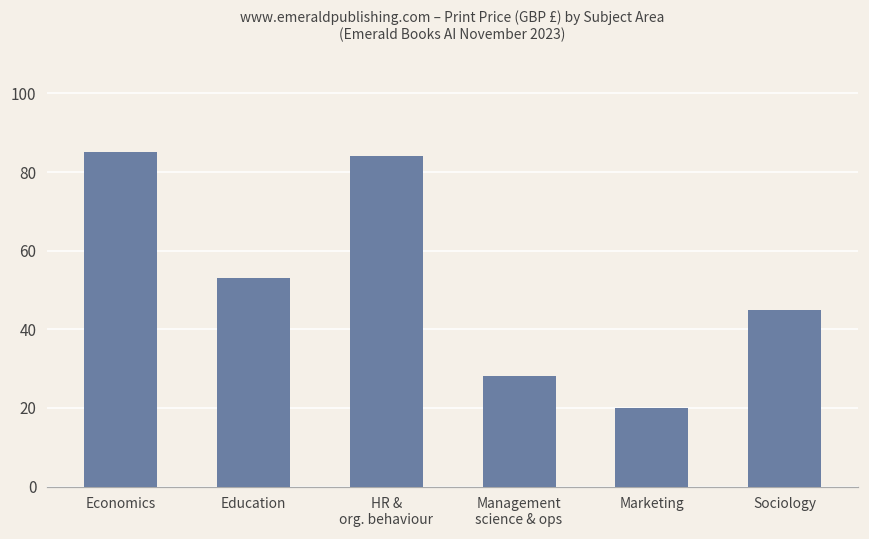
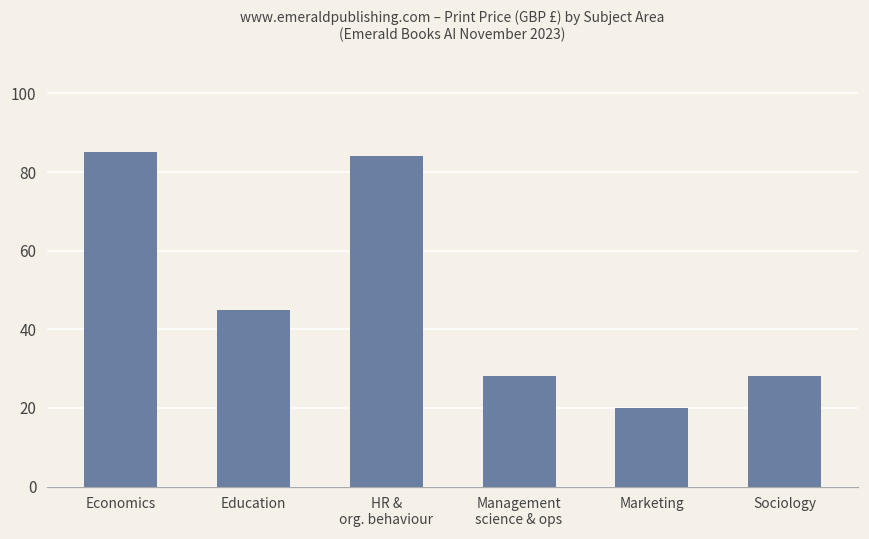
Education: 53 -> 45
Sociology: 45 -> 28
